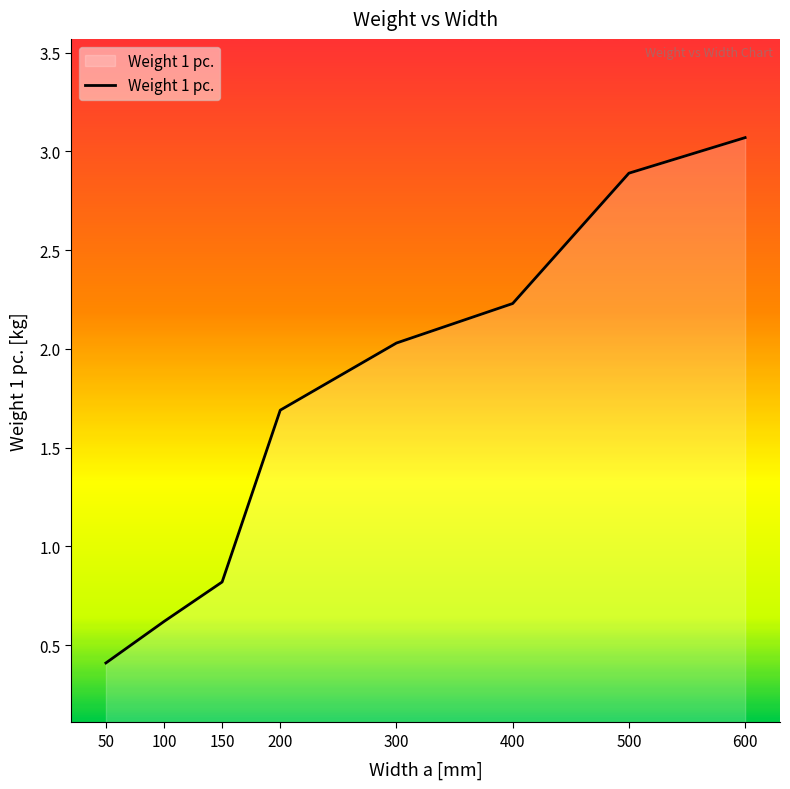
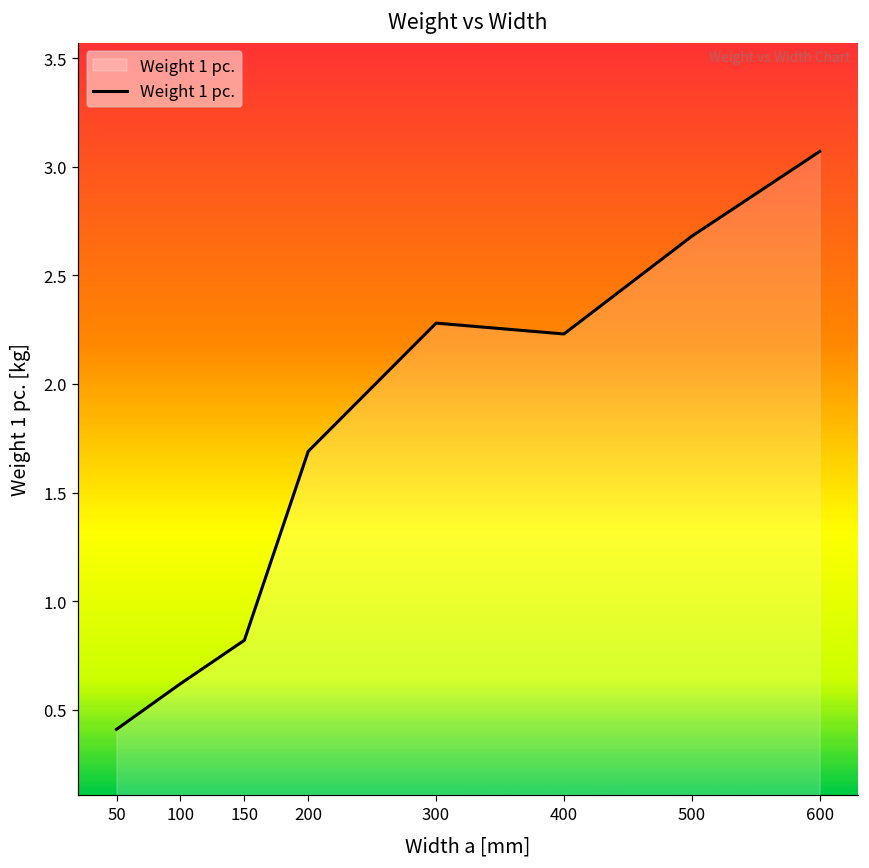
300: 2.03 -> 2.28
500: 2.89 -> 2.68
